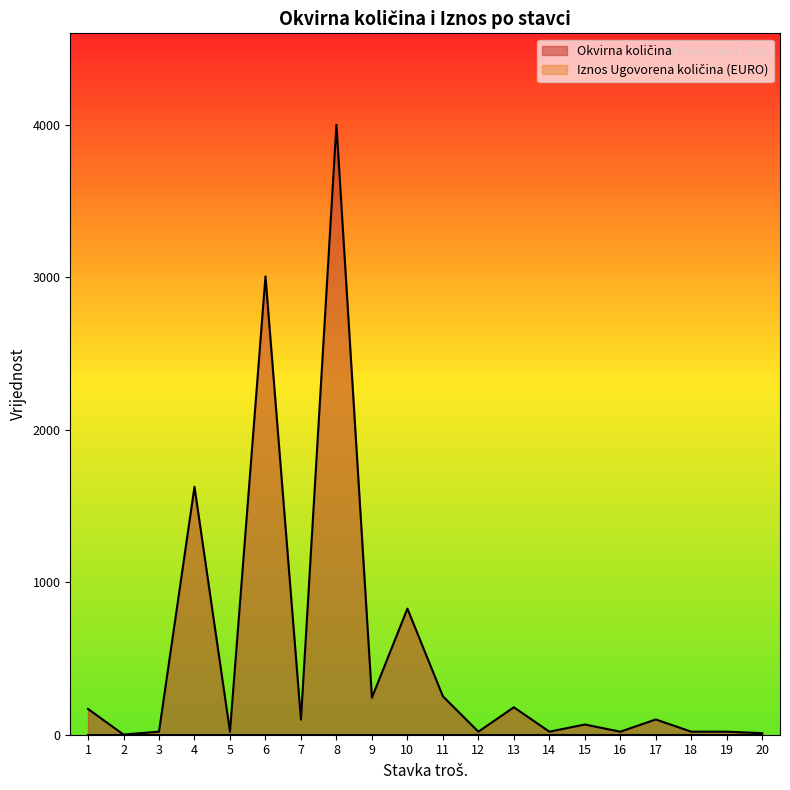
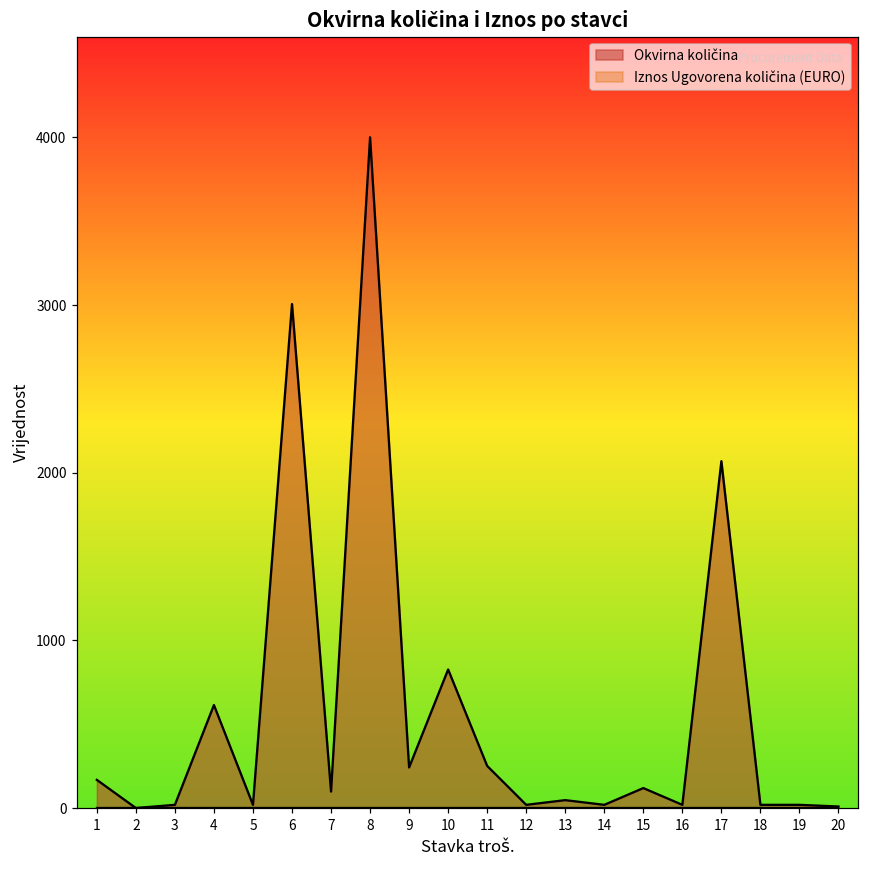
Okvirna količina, 4: 1630 -> 620
Okvirna količina, 13: 180 -> 50
Okvirna količina, 15: 70 -> 120
Okvirna količina, 17: 100 -> 2070
